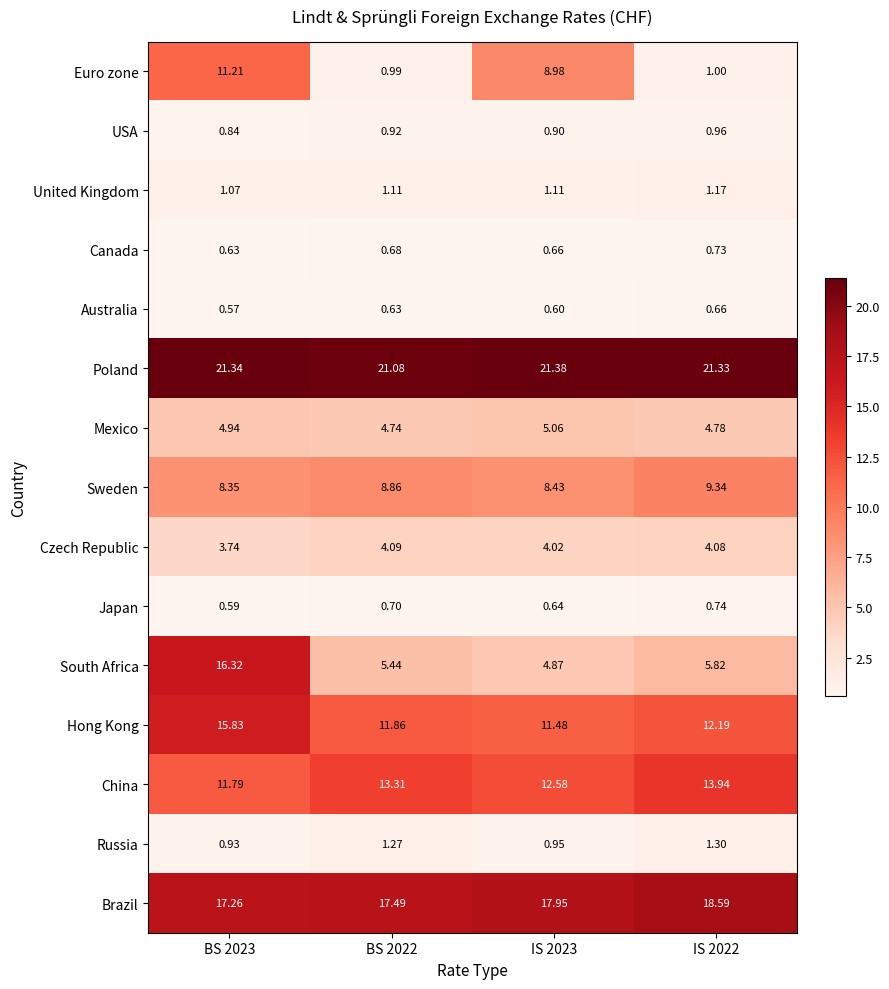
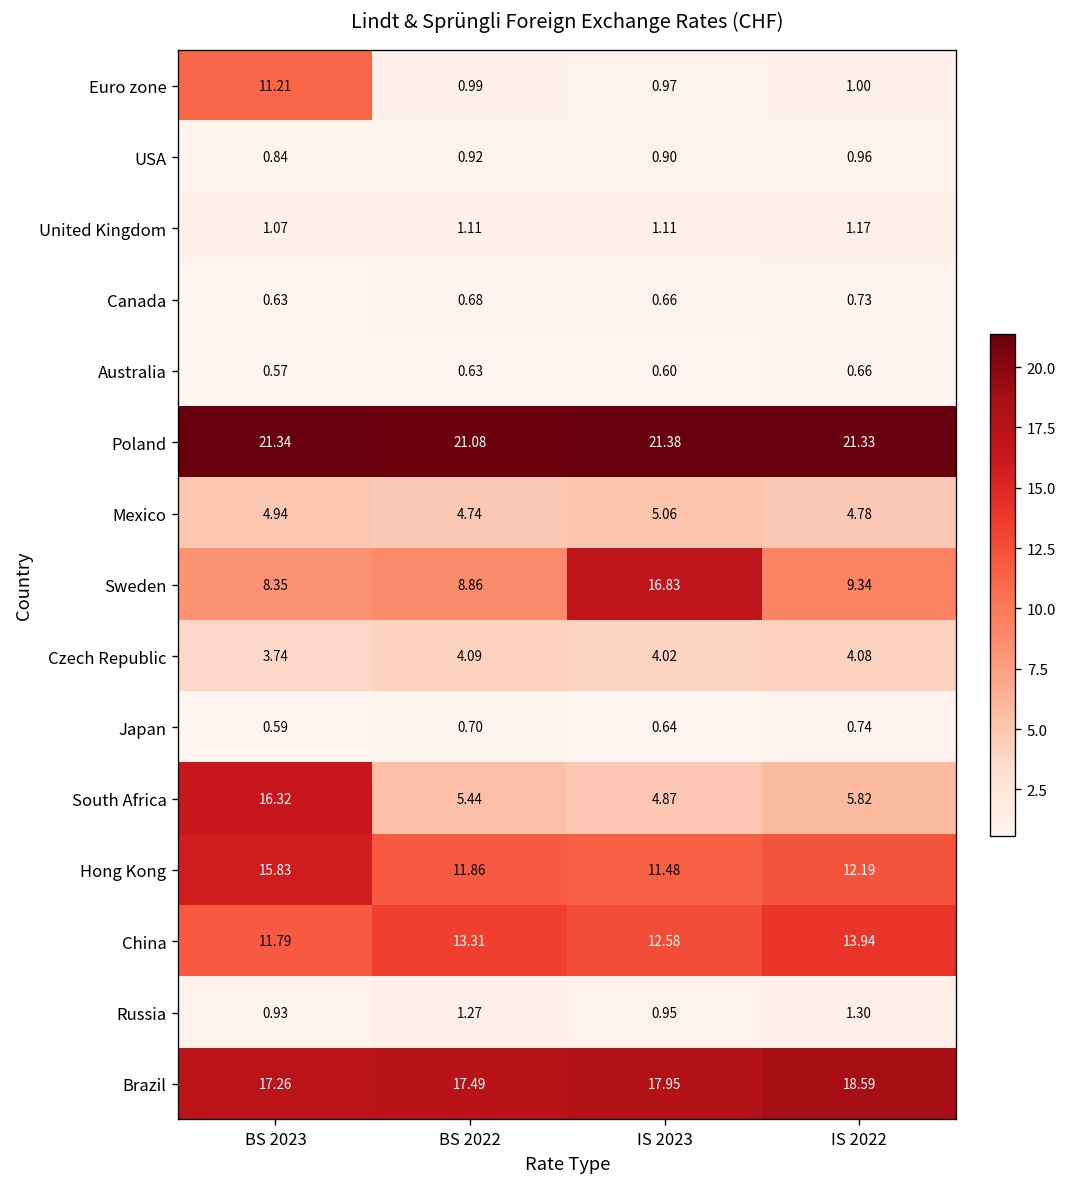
Euro zone, IS 2023: 8.98 -> 0.97
Sweden, IS 2023: 8.43 -> 16.83
